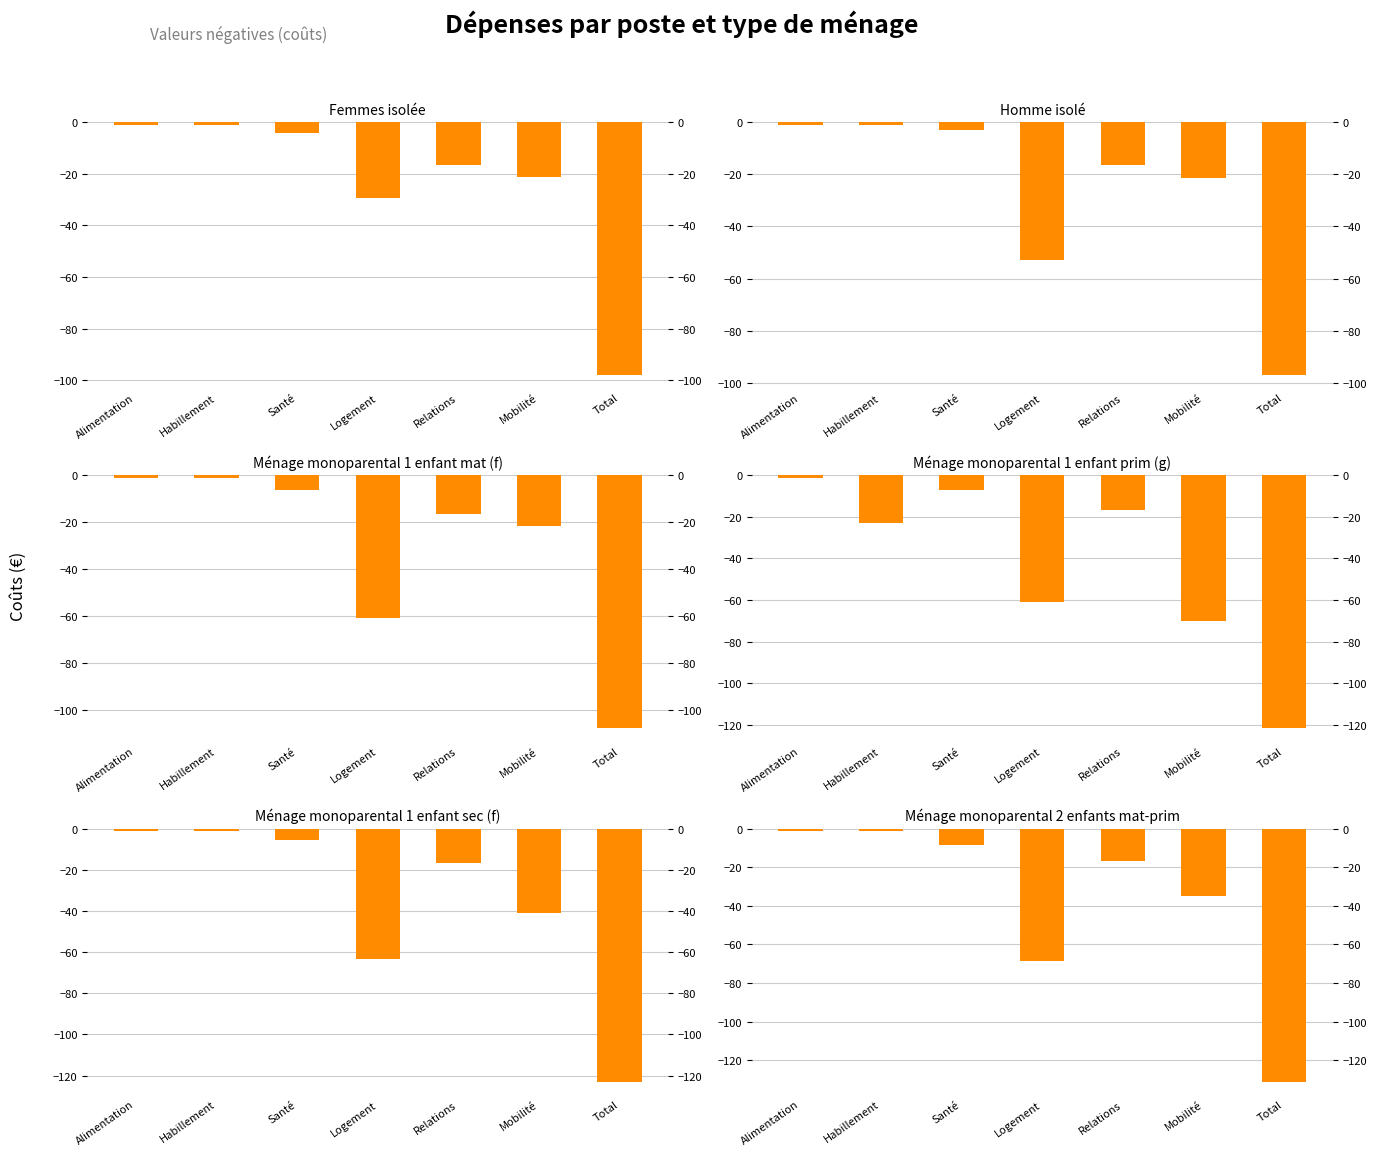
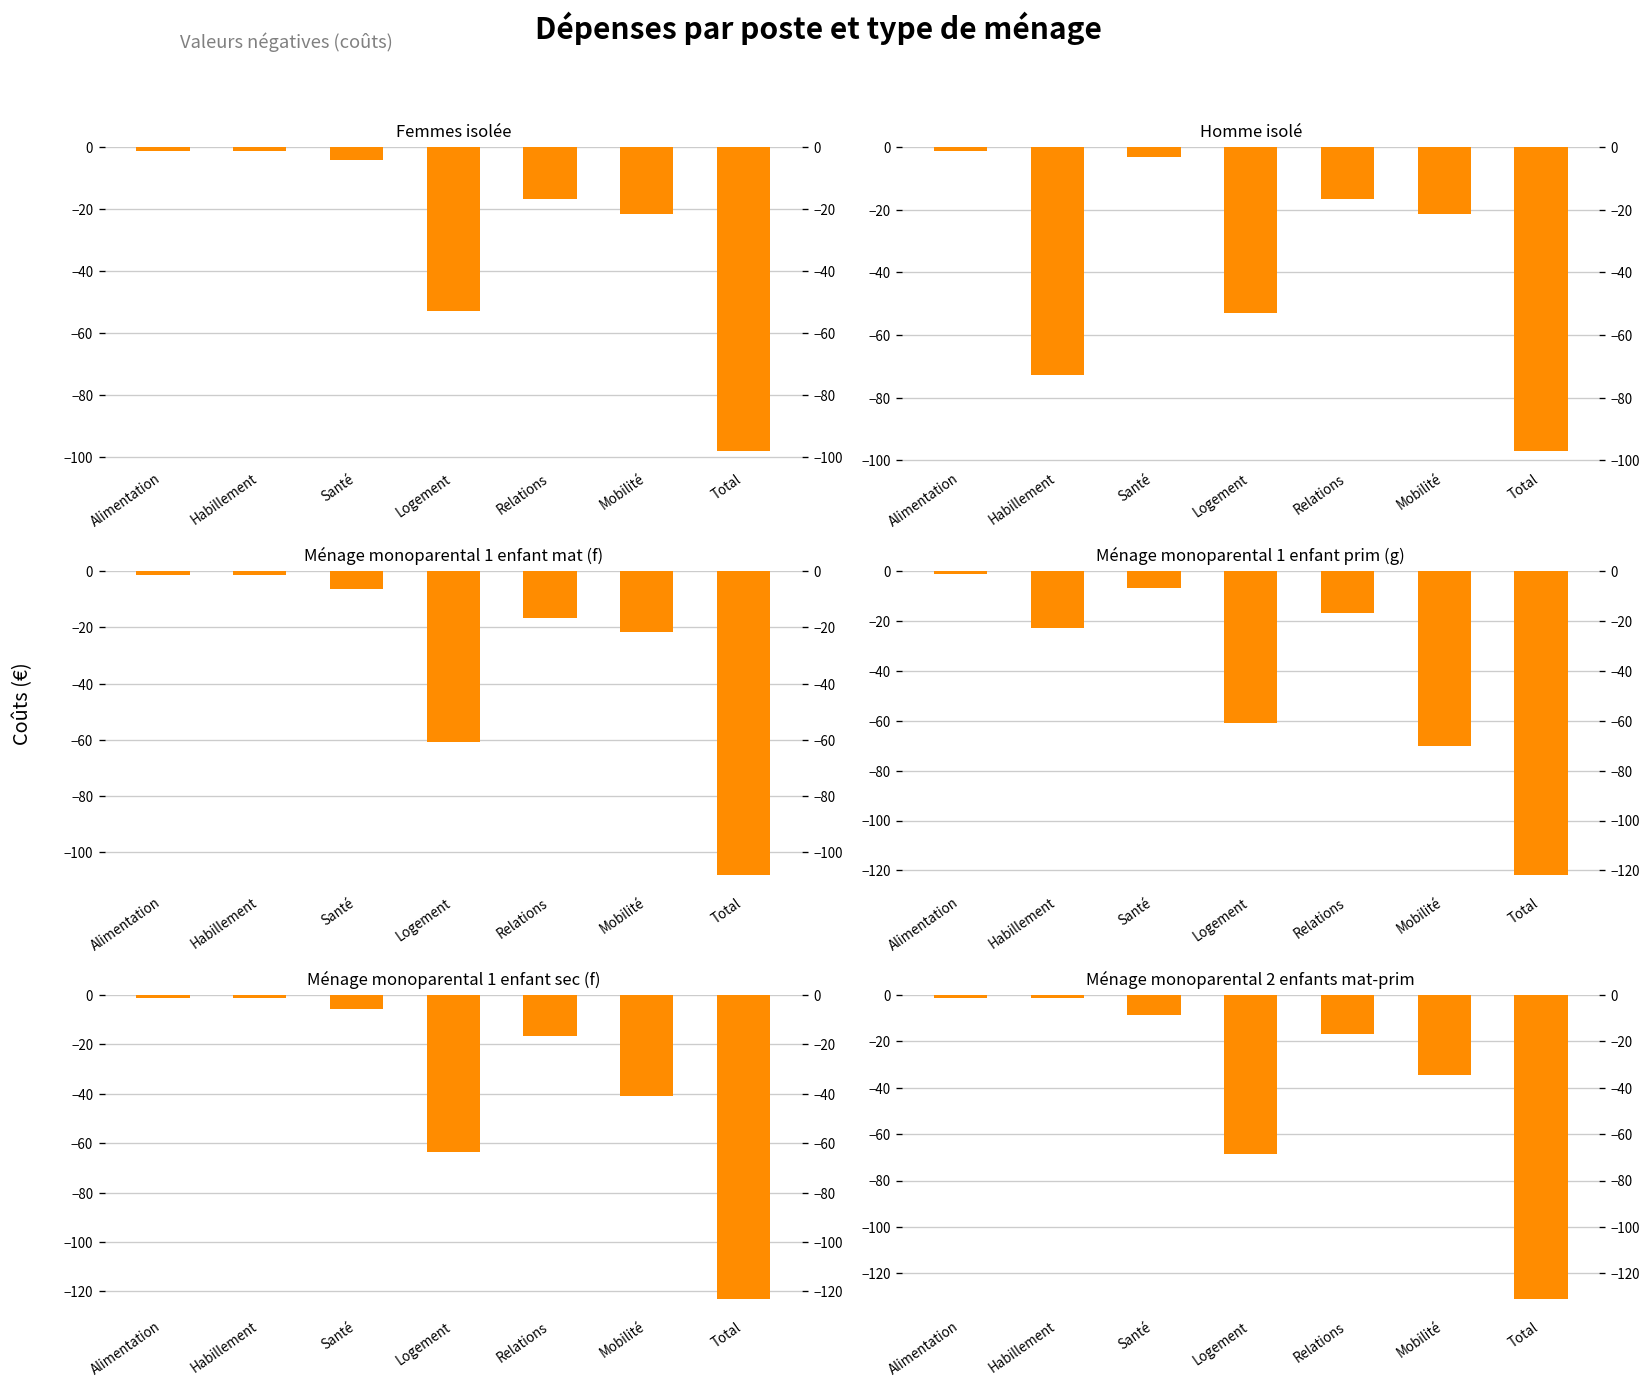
Femmes isolée, Logement: -29 -> -53
Homme isolé, Habillement: -1 -> -73
